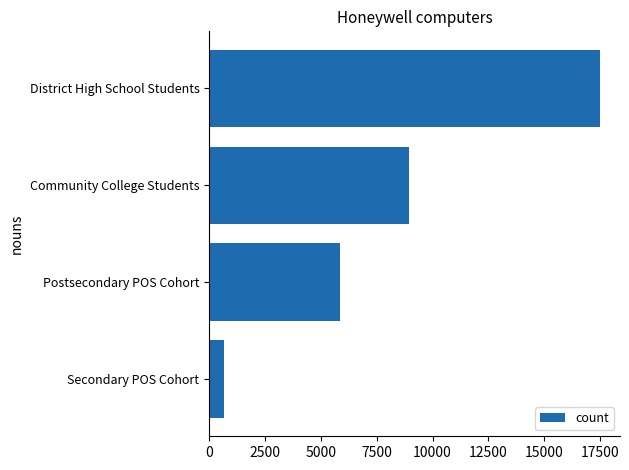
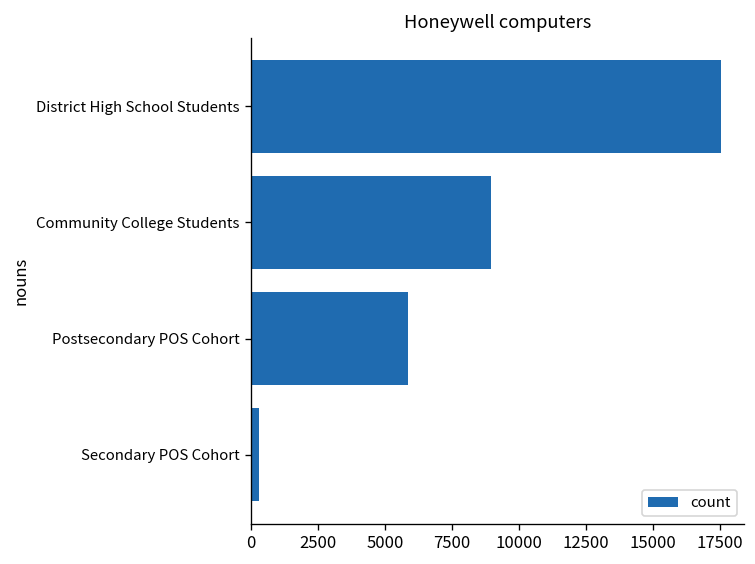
Secondary POS Cohort: 700 -> 300
